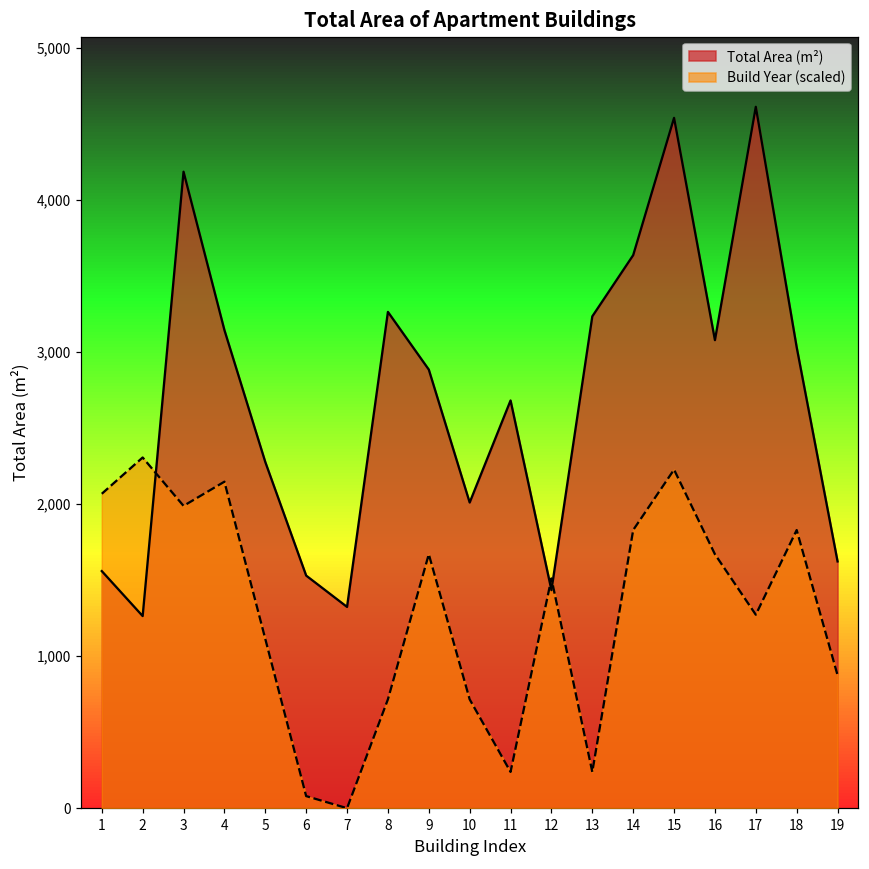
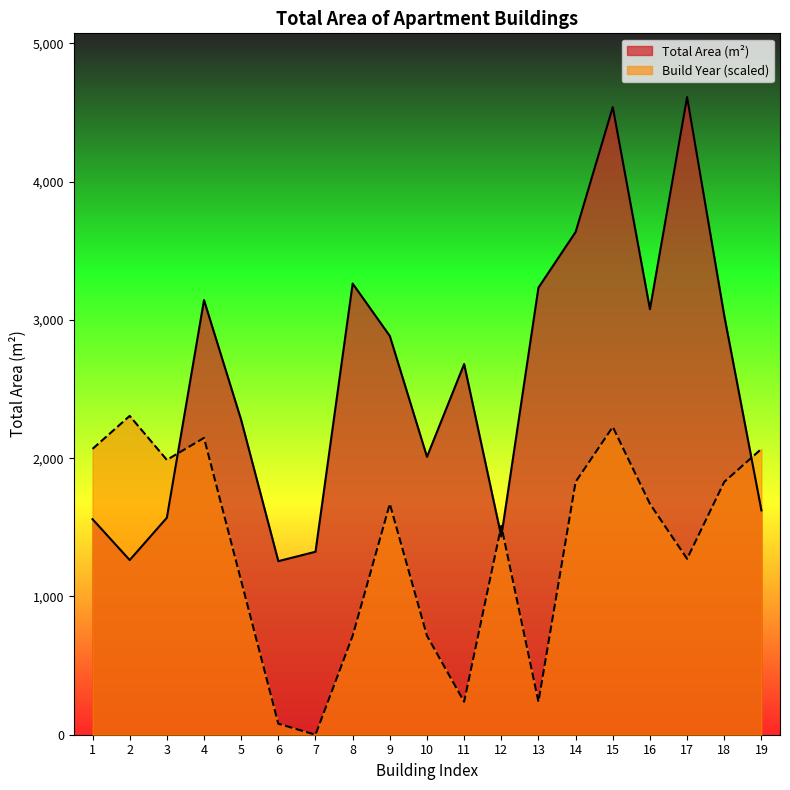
Total Area (m²), 3: 4,190 -> 1,570
Total Area (m²), 6: 1,530 -> 1,260
Build Year (scaled), 19: 870 -> 2,070
